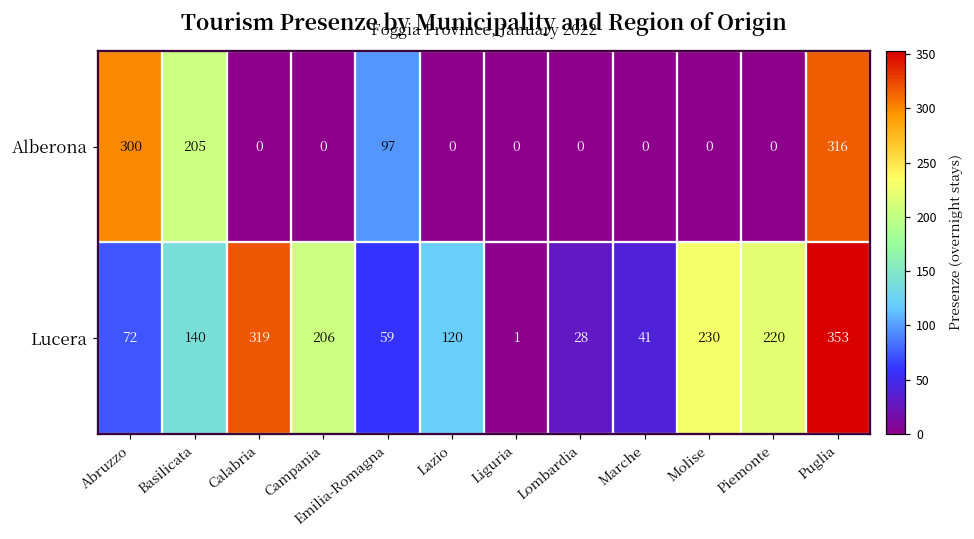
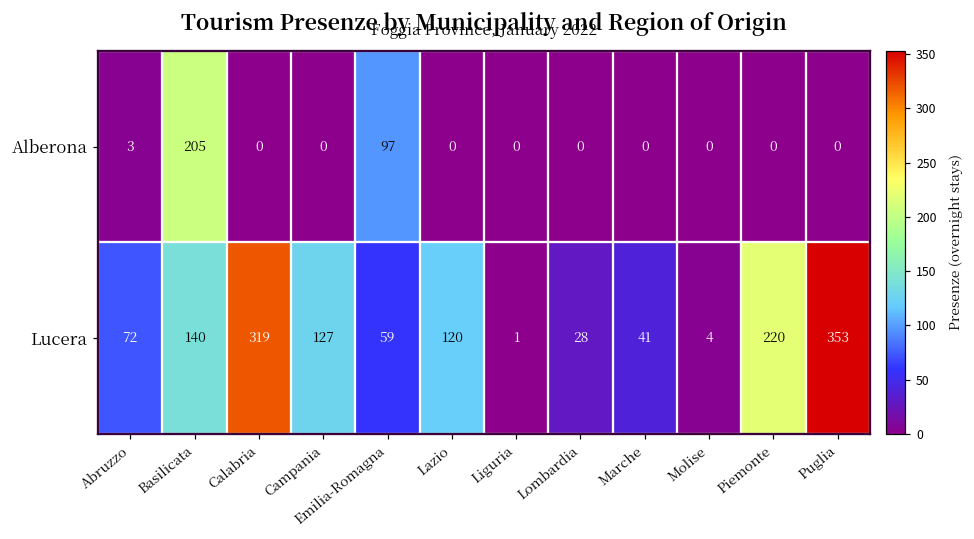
Alberona, Abruzzo: 300 -> 3
Alberona, Puglia: 316 -> 0
Lucera, Campania: 206 -> 127
Lucera, Molise: 230 -> 4
